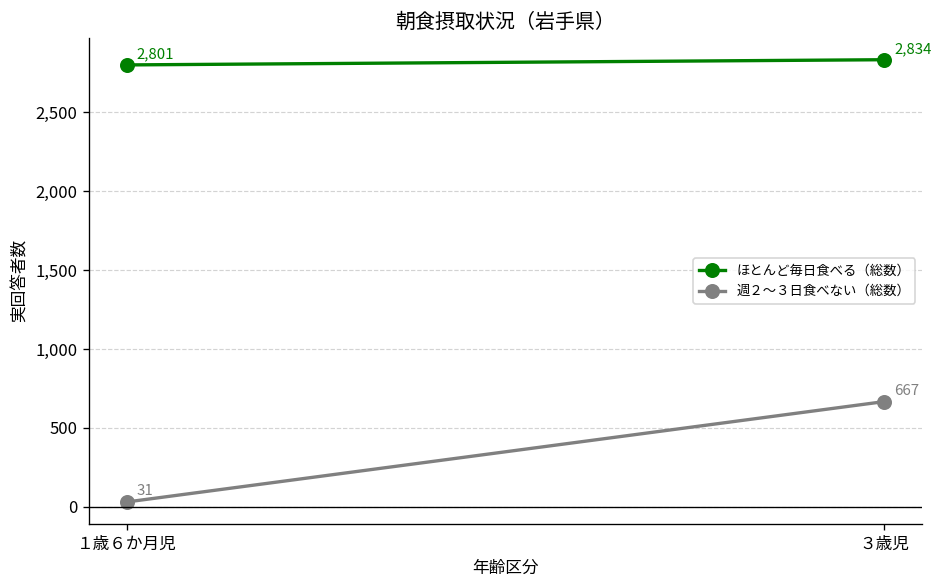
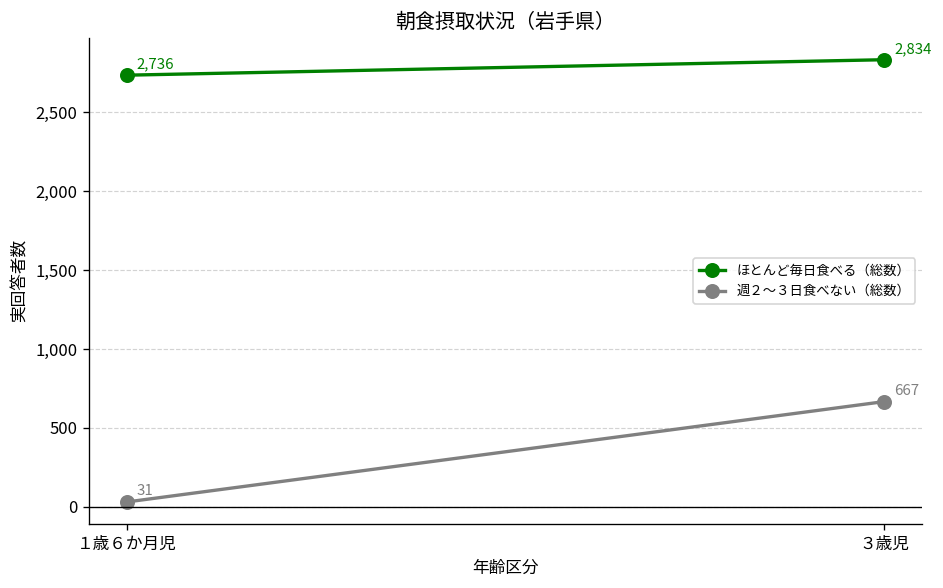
ほとんど毎日食べる（総数）, １歳６か月児: 2,801 -> 2,736
